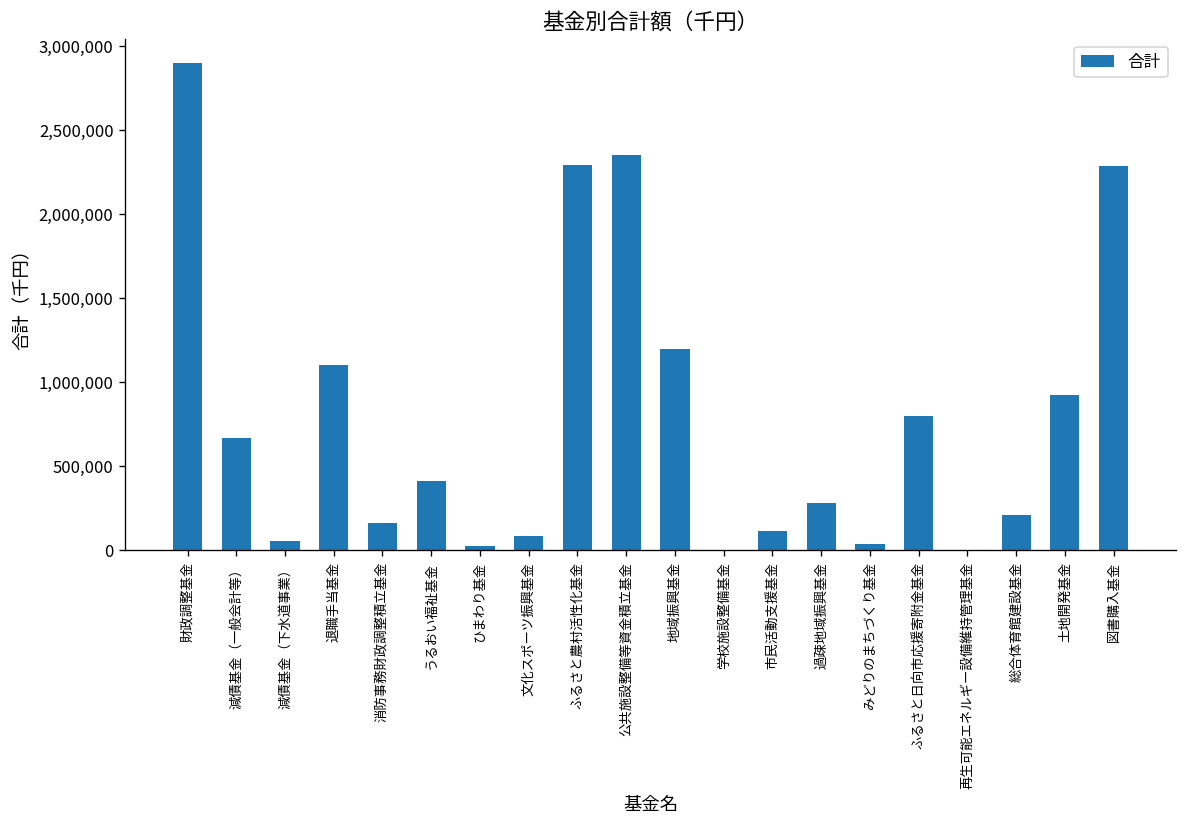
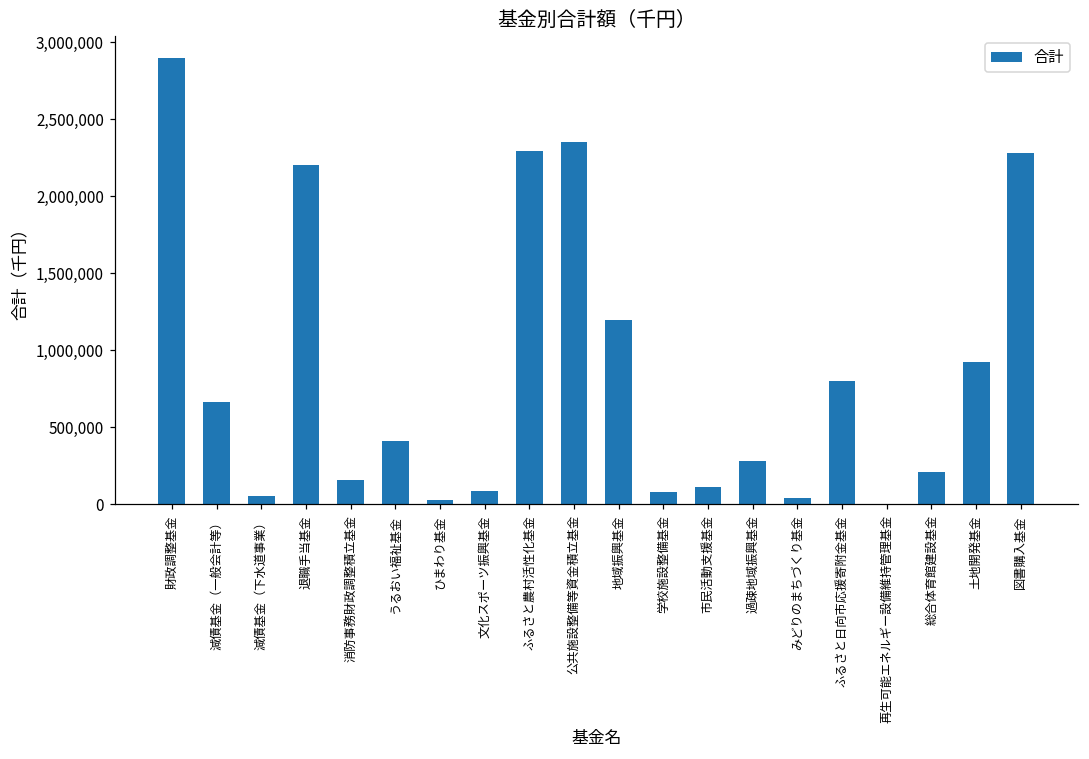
退職手当基金: 1,100,000 -> 2,200,000
学校施設整備基金: 0 -> 80,000
